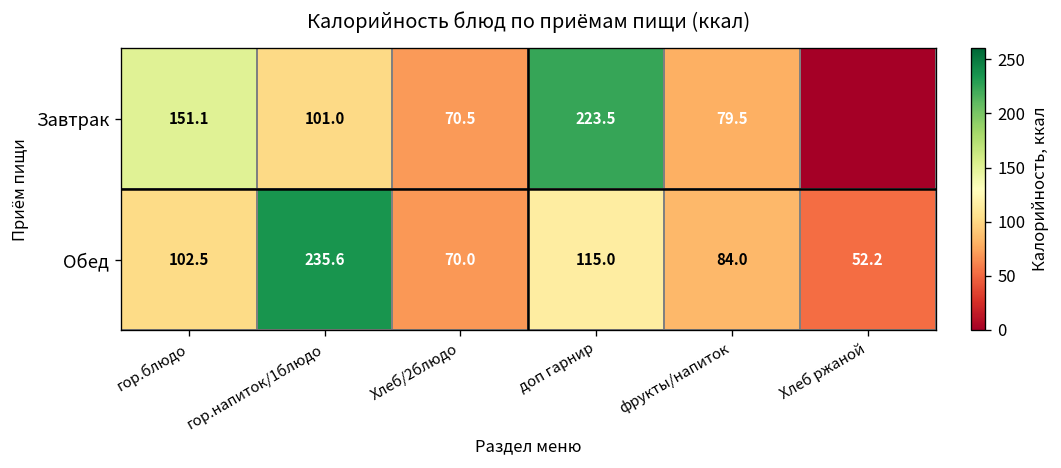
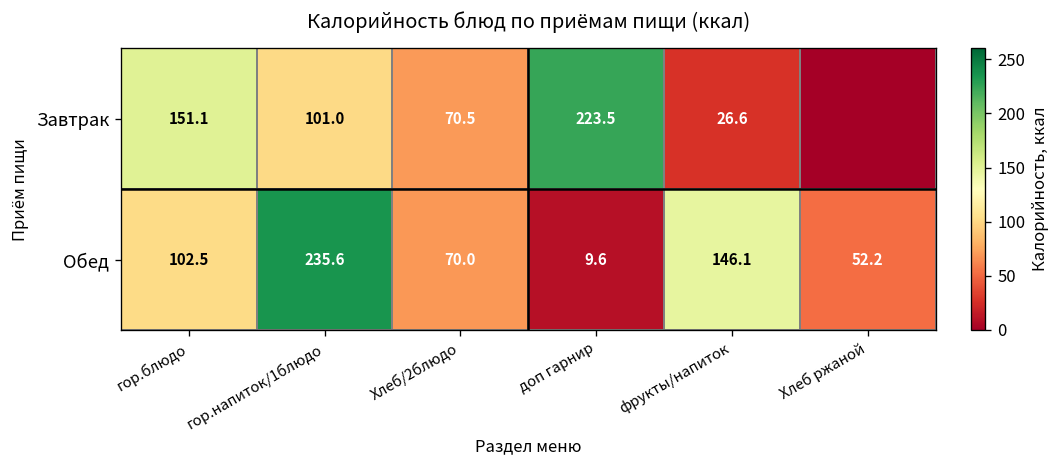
Завтрак, фрукты/напиток: 79.5 -> 26.6
Обед, доп гарнир: 115.0 -> 9.6
Обед, фрукты/напиток: 84.0 -> 146.1
